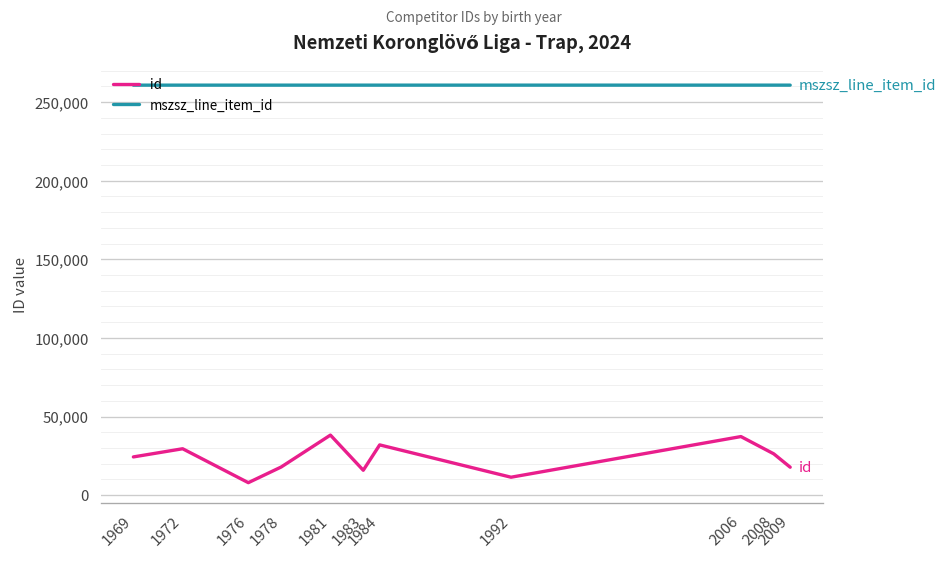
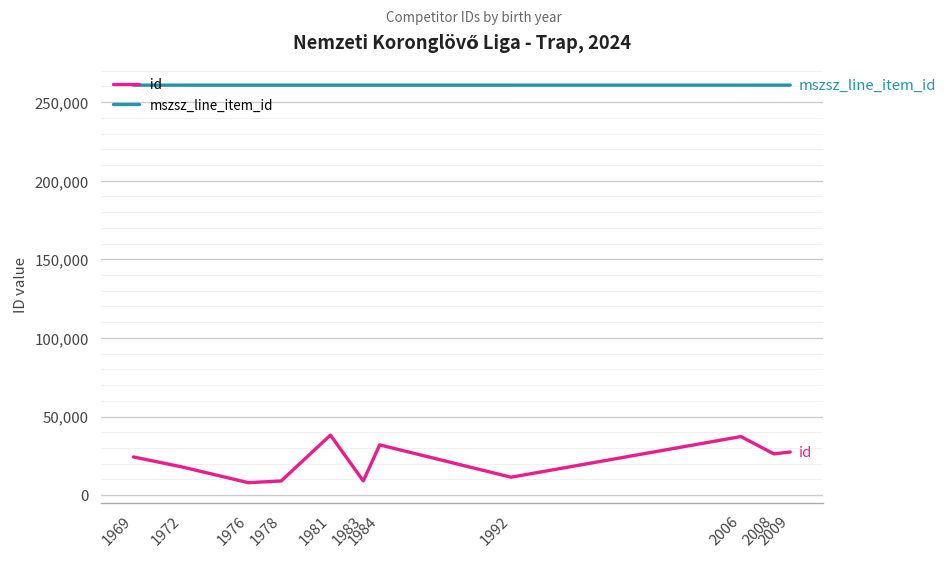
id, 1972: 29,000 -> 18,000
id, 1978: 18,000 -> 9,000
id, 1983: 16,000 -> 9,000
id, 2009: 18,000 -> 27,000
